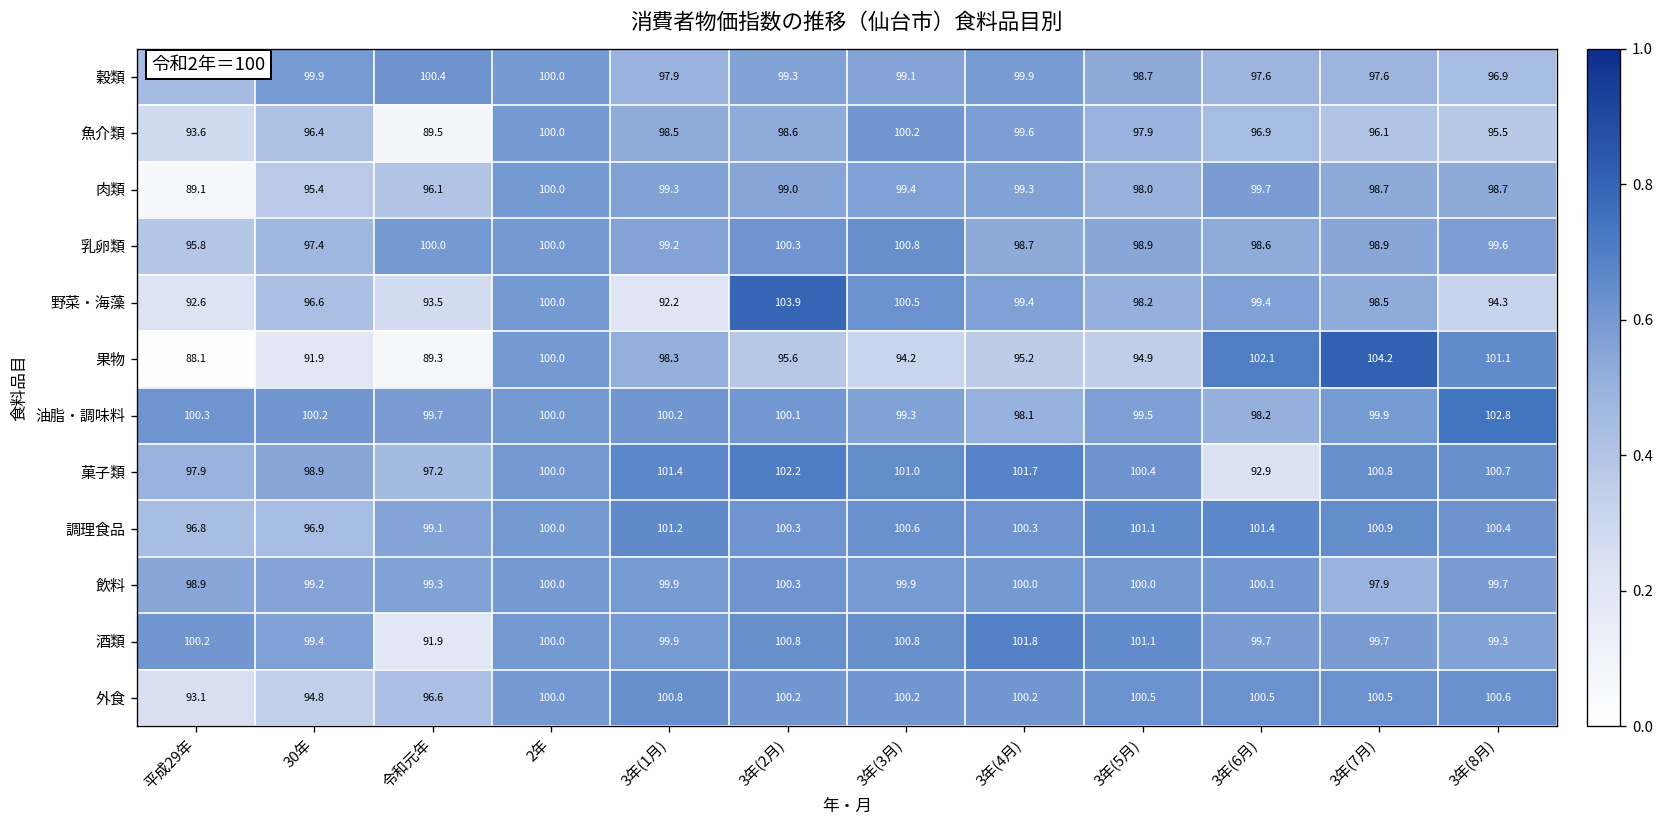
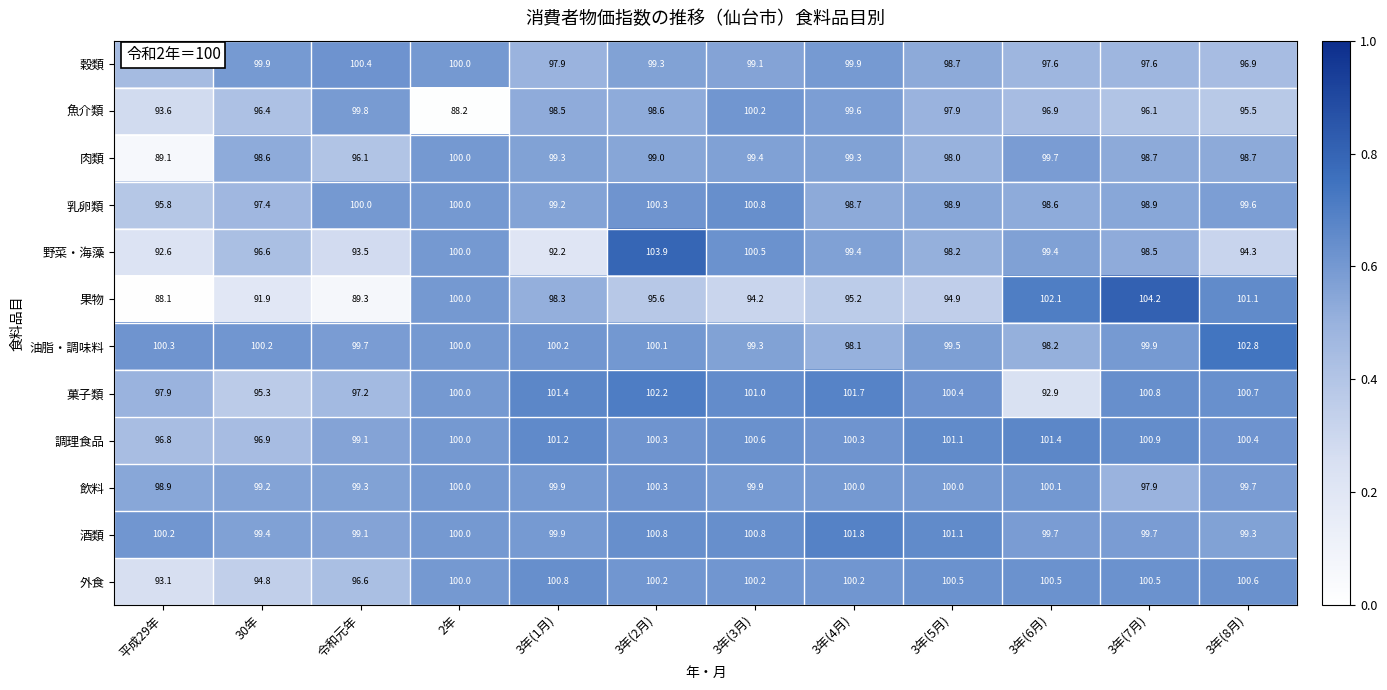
魚介類, 令和元年: 89.5 -> 99.8
魚介類, 2年: 100.0 -> 88.2
肉類, 30年: 95.4 -> 98.6
菓子類, 30年: 98.9 -> 95.3
酒類, 令和元年: 91.9 -> 99.1
